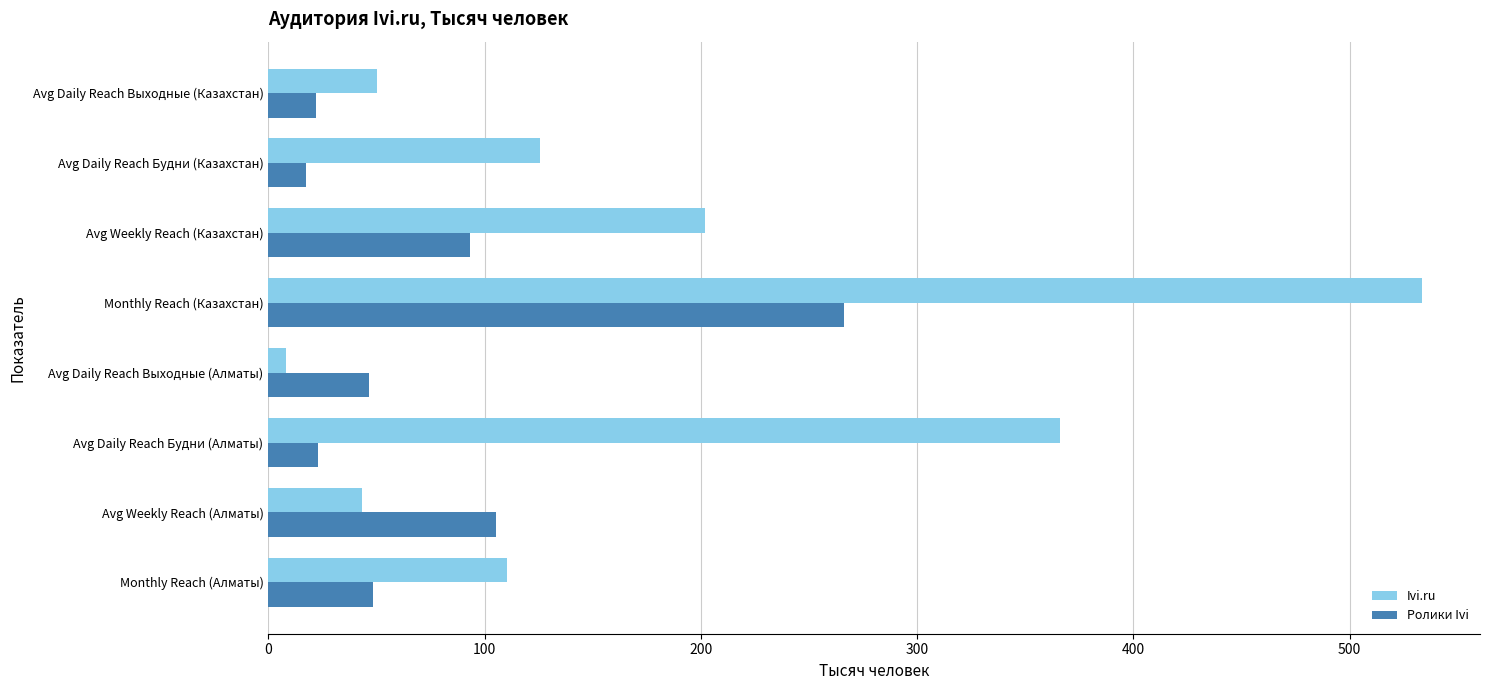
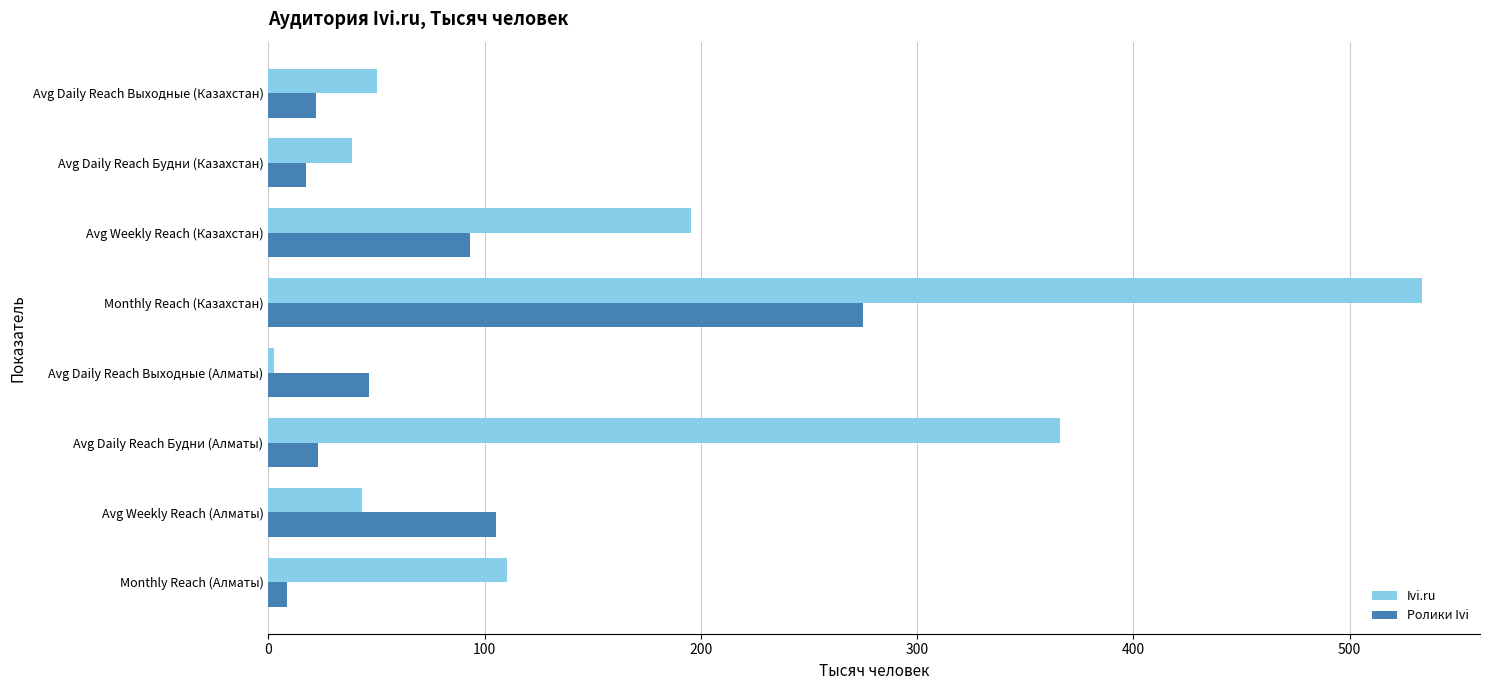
Ivi.ru, Avg Daily Reach Будни (Казахстан): 126 -> 39
Ivi.ru, Avg Weekly Reach (Казахстан): 202 -> 195
Ролики Ivi, Monthly Reach (Казахстан): 266 -> 275
Ivi.ru, Avg Daily Reach Выходные (Алматы): 8 -> 3
Ролики Ivi, Monthly Reach (Алматы): 49 -> 9
